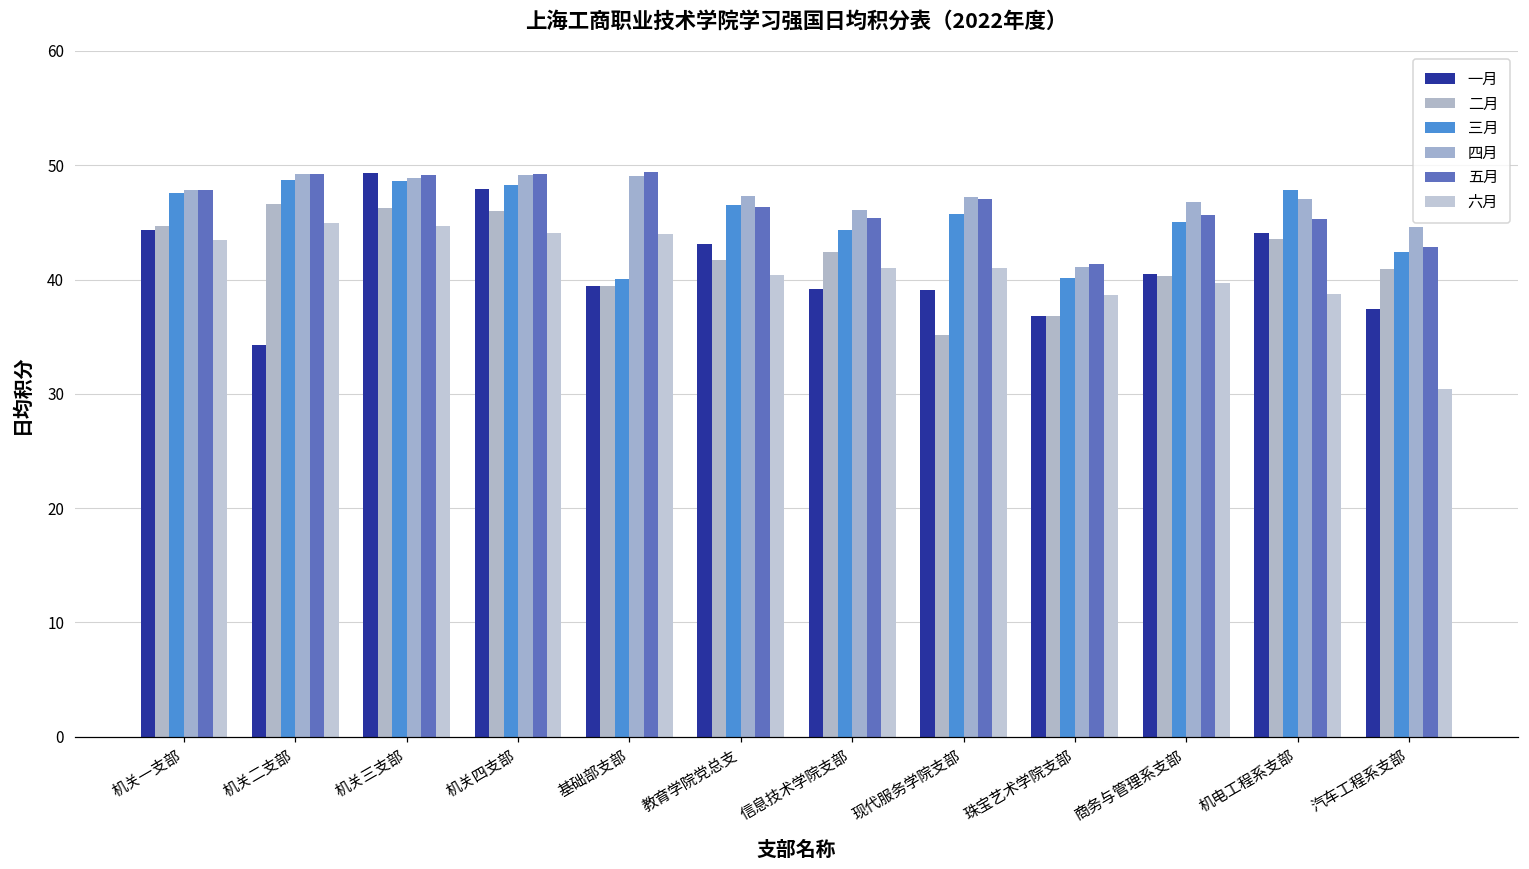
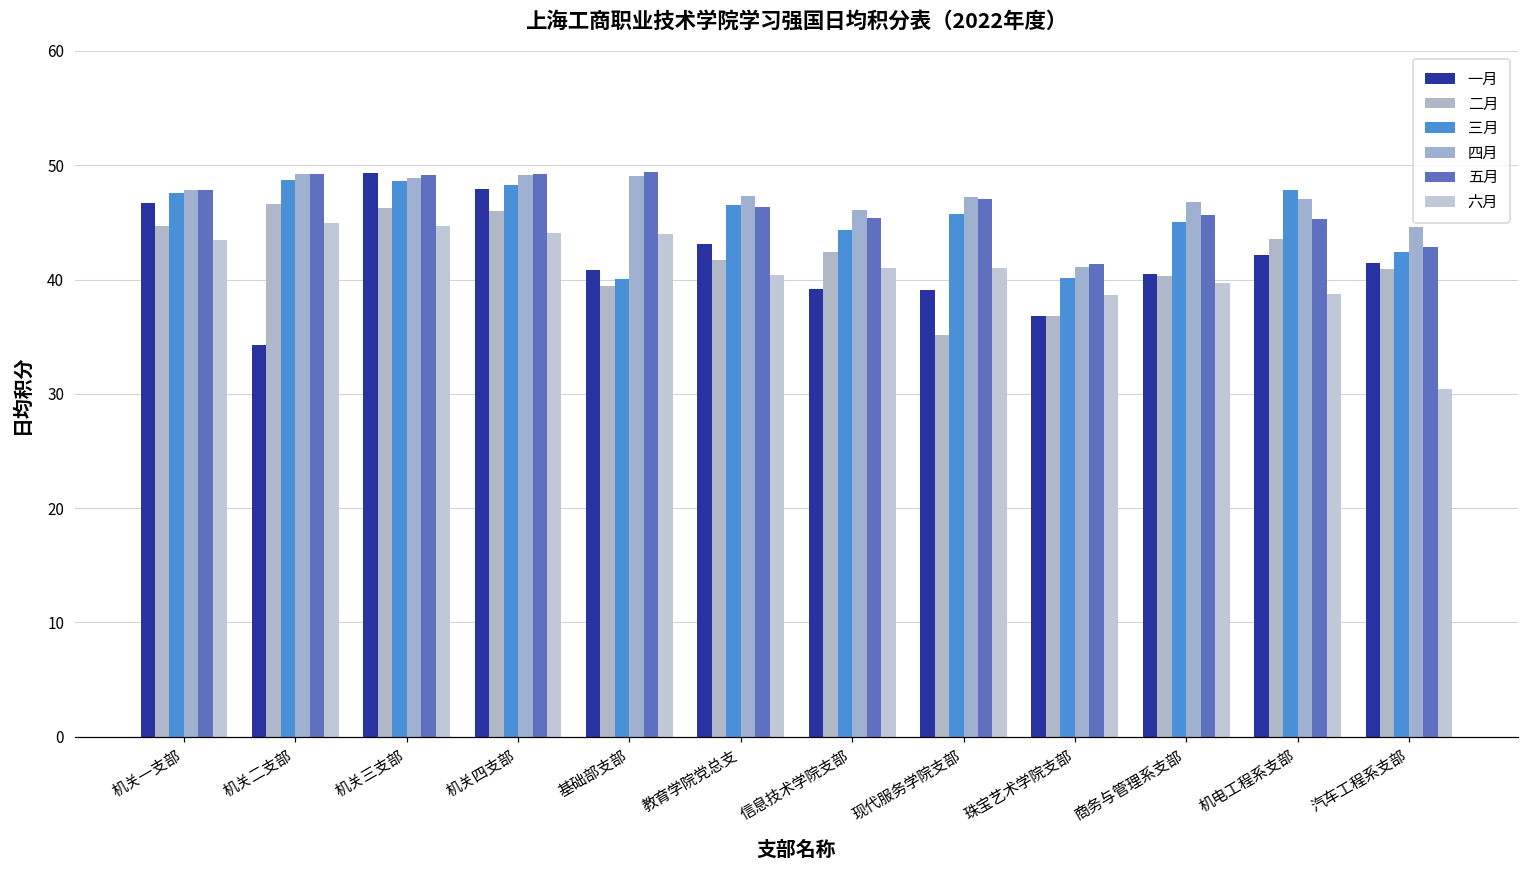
一月, 机关一支部: 44.3 -> 46.7
一月, 基础部支部: 39.4 -> 40.9
一月, 机电工程系支部: 44.0 -> 42.1
一月, 汽车工程系支部: 37.5 -> 41.4
